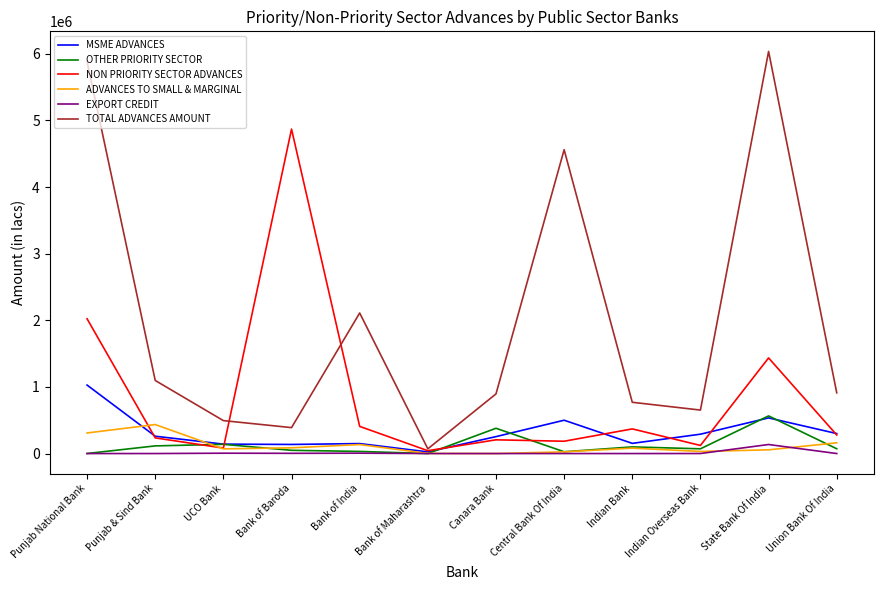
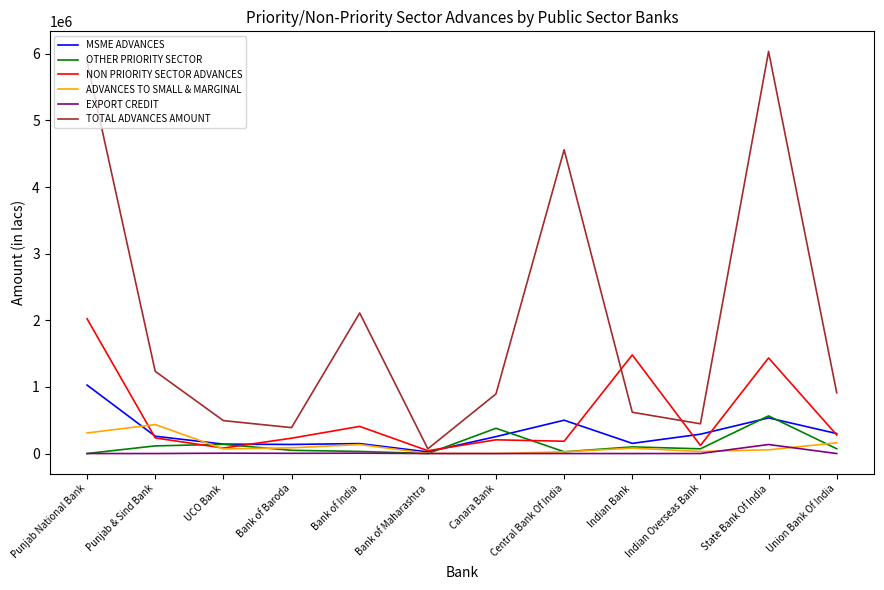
TOTAL ADVANCES AMOUNT, Punjab & Sind Bank: 1100000 -> 1200000
NON PRIORITY SECTOR ADVANCES, Bank of Baroda: 4900000 -> 200000
NON PRIORITY SECTOR ADVANCES, Indian Bank: 400000 -> 1500000
TOTAL ADVANCES AMOUNT, Indian Bank: 800000 -> 600000
TOTAL ADVANCES AMOUNT, Indian Overseas Bank: 700000 -> 400000
